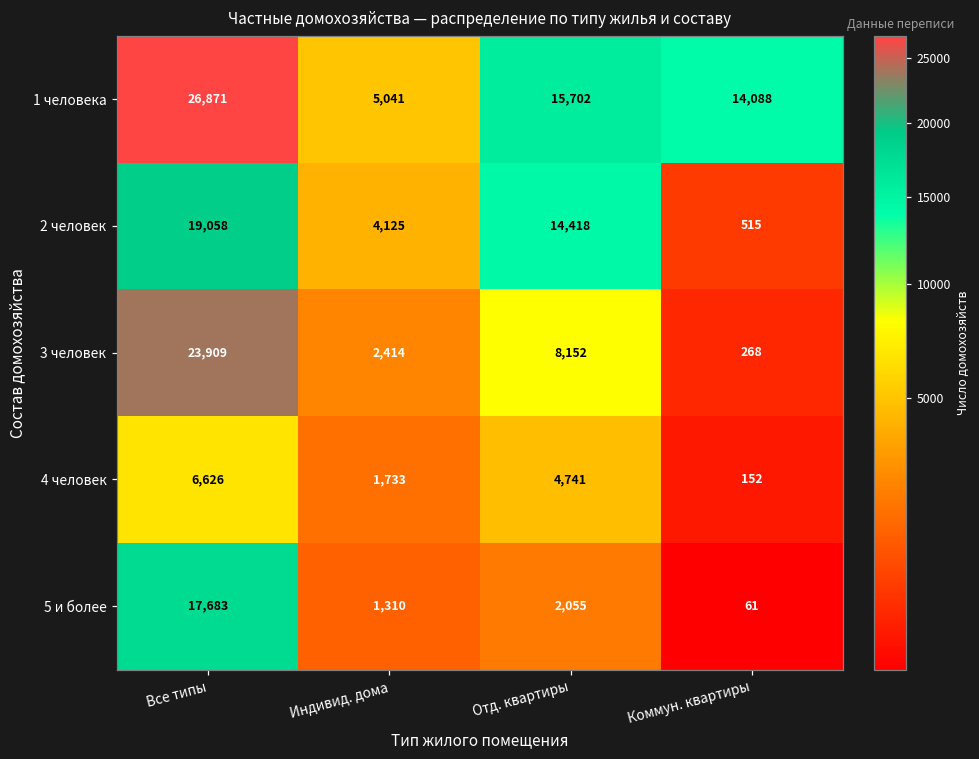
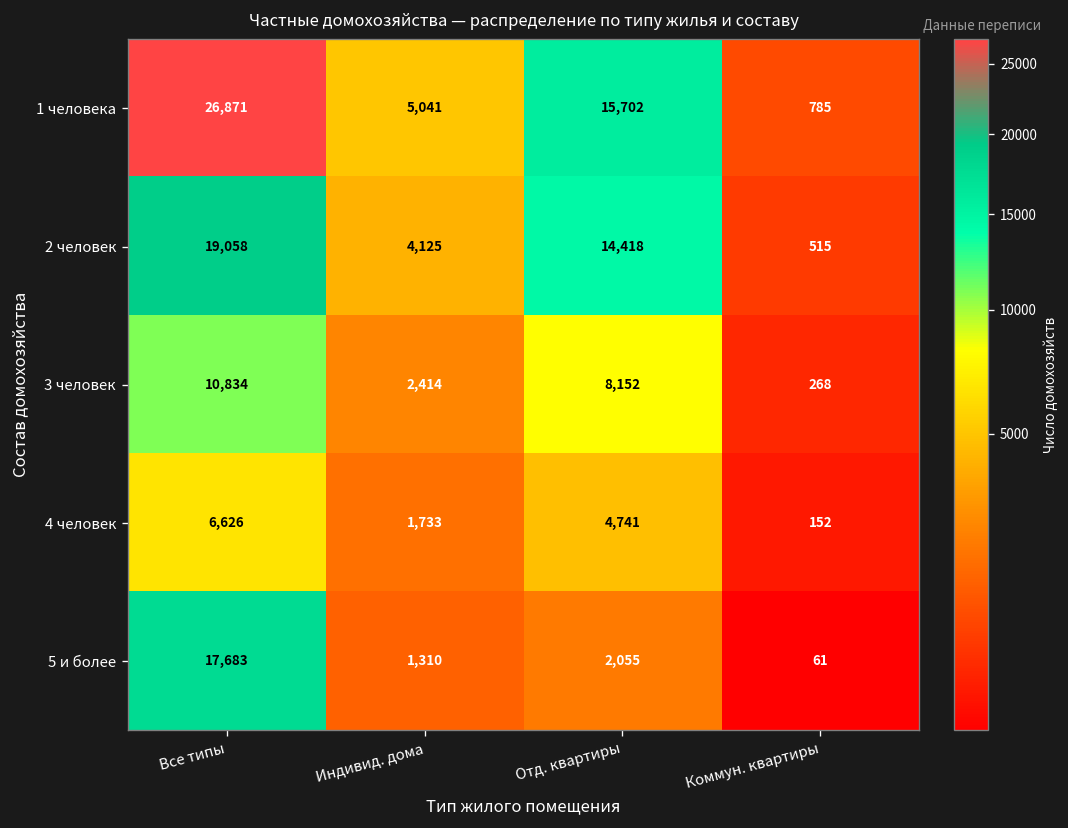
1 человека, Коммун. квартиры: 14,088 -> 785
3 человек, Все типы: 23,909 -> 10,834
